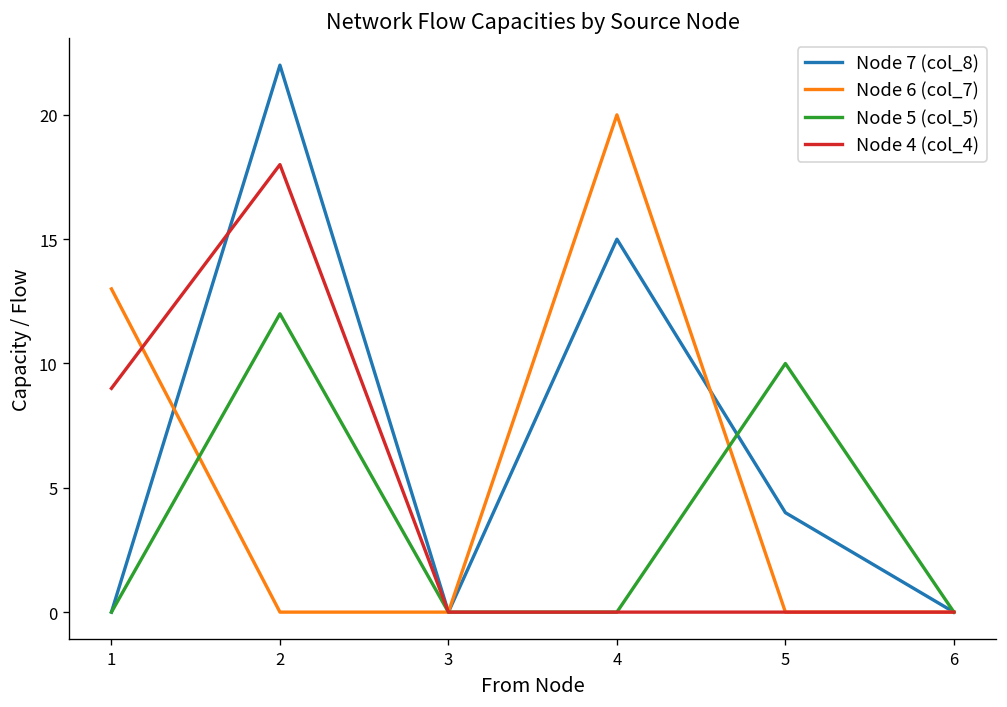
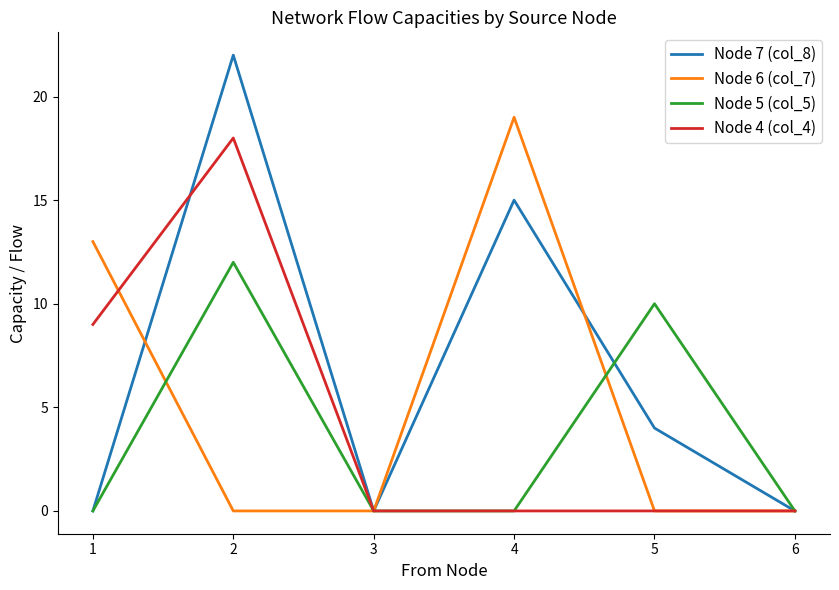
Node 6 (col_7), 4: 20 -> 19
